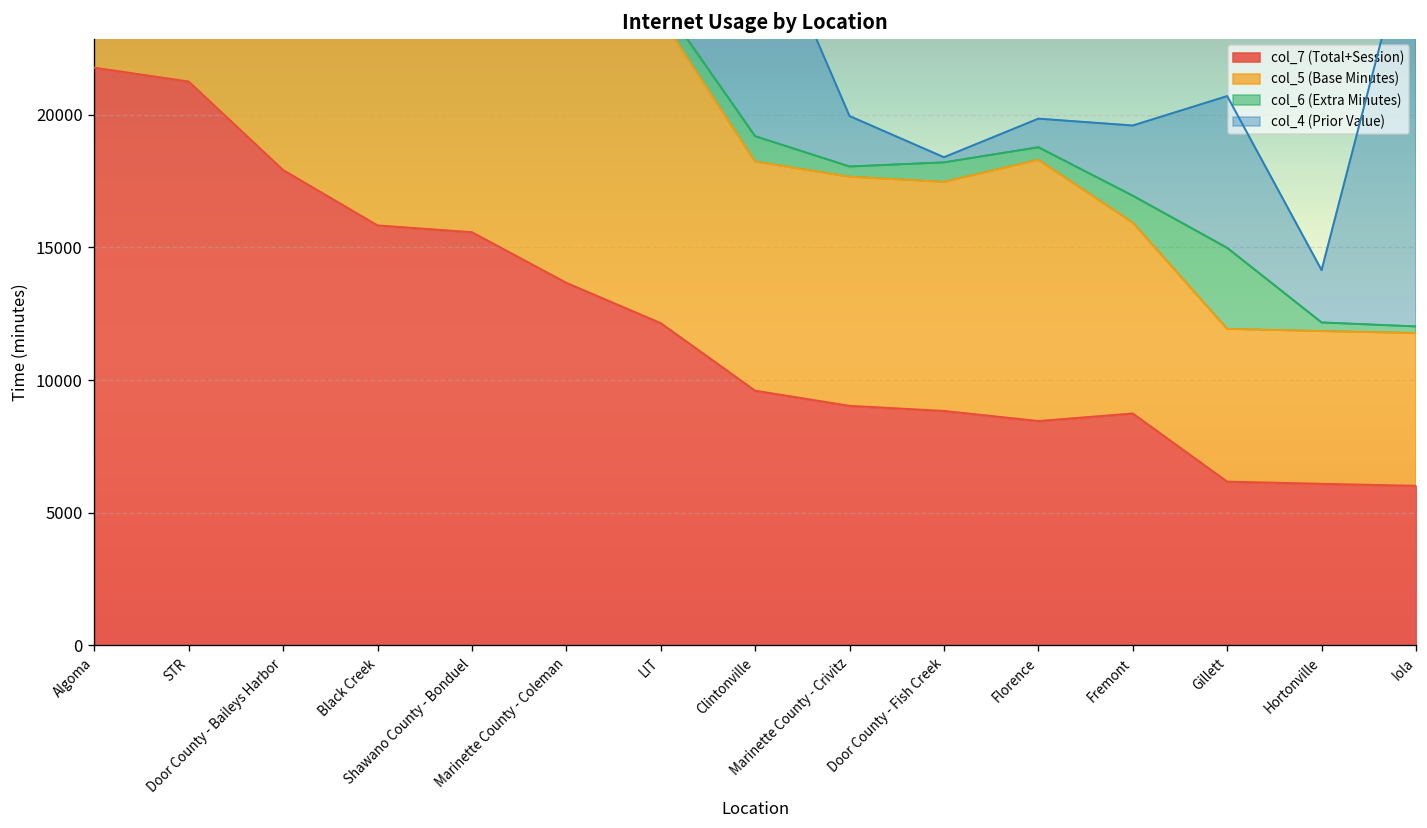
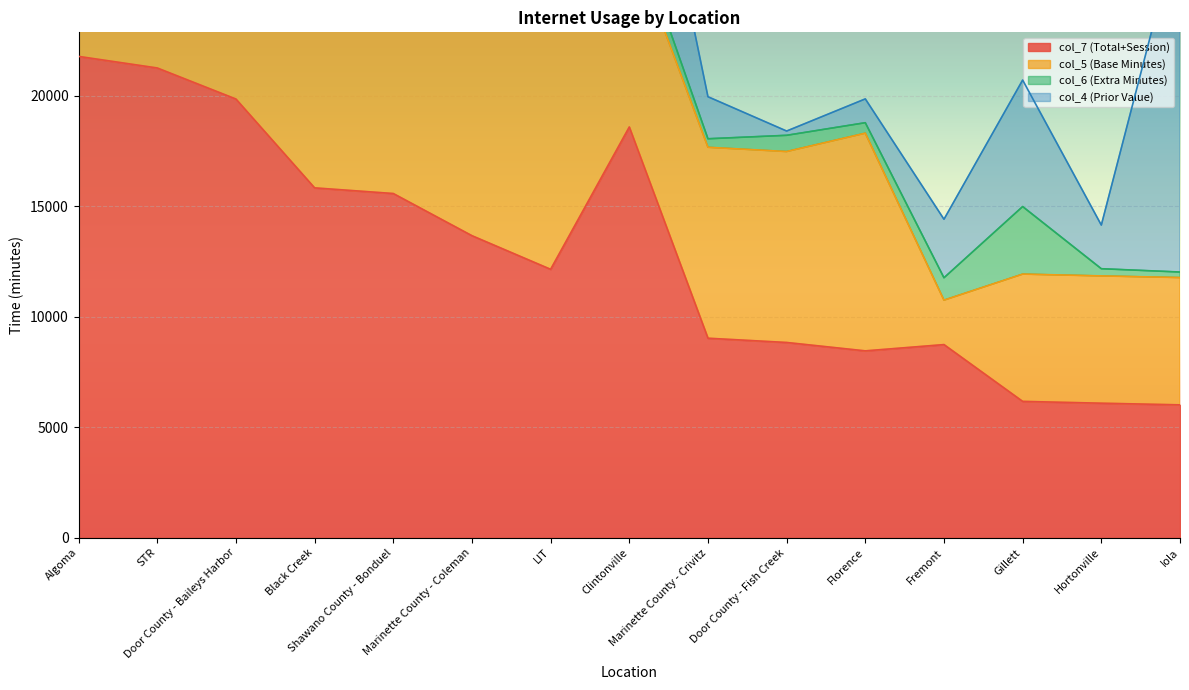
col_7 (Total+Session), Door County - Baileys Harbor: 17900 -> 19800
col_7 (Total+Session), Clintonville: 9600 -> 18600
col_5 (Base Minutes), Fremont: 7200 -> 2000
